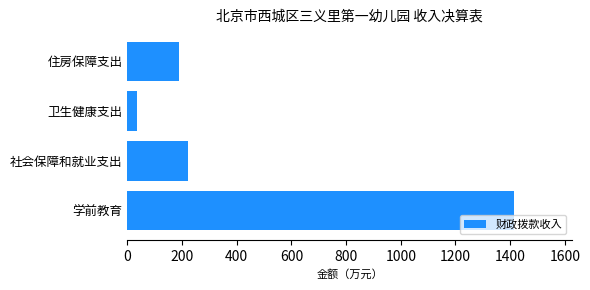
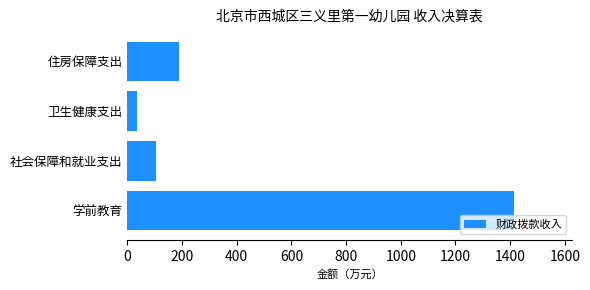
社会保障和就业支出: 220 -> 110
